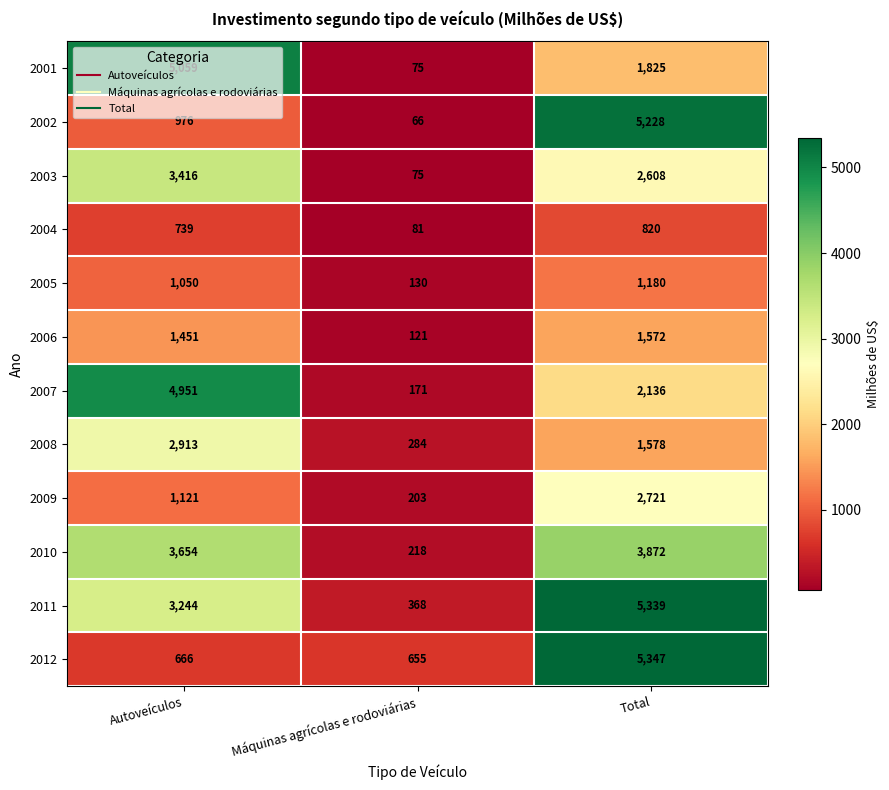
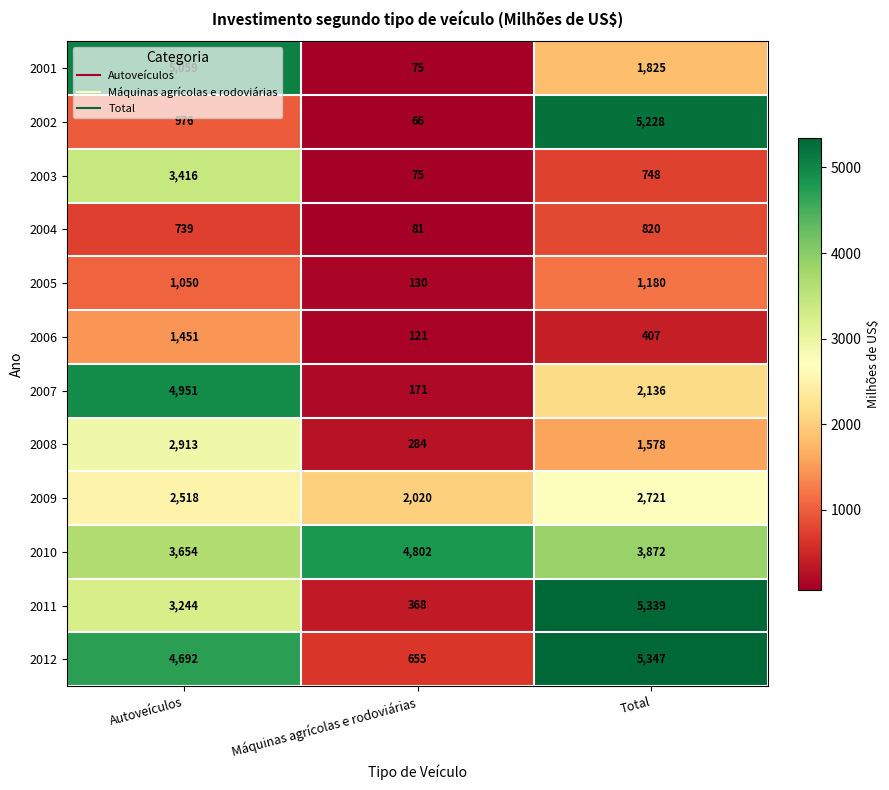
2003, Total: 2,608 -> 748
2006, Total: 1,572 -> 407
2009, Autoveículos: 1,121 -> 2,518
2009, Máquinas agrícolas e rodoviárias: 203 -> 2,020
2010, Máquinas agrícolas e rodoviárias: 218 -> 4,802
2012, Autoveículos: 666 -> 4,692
